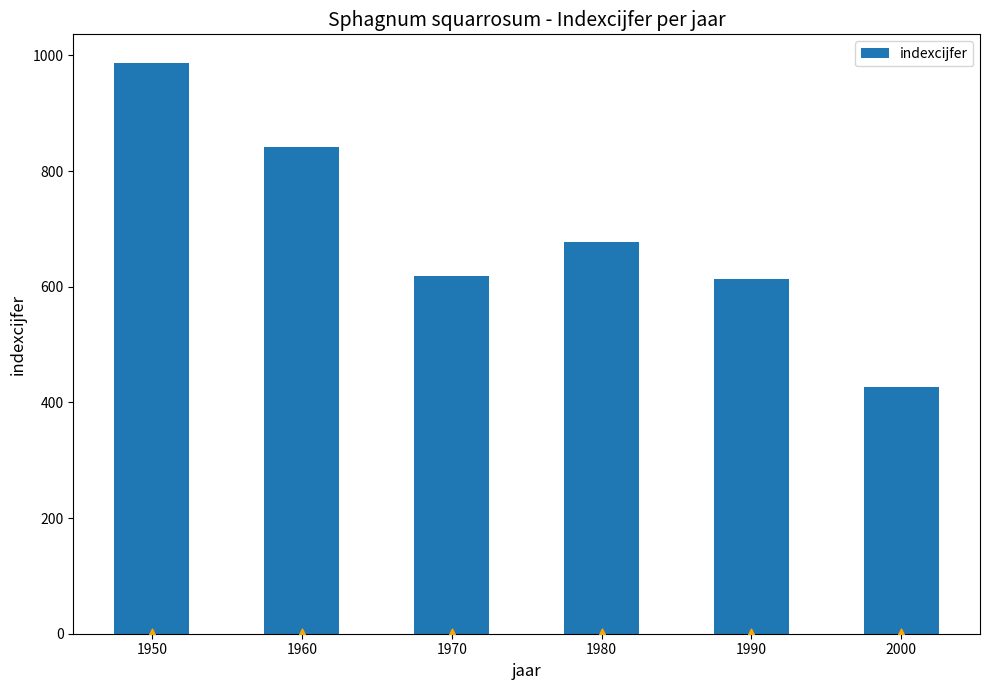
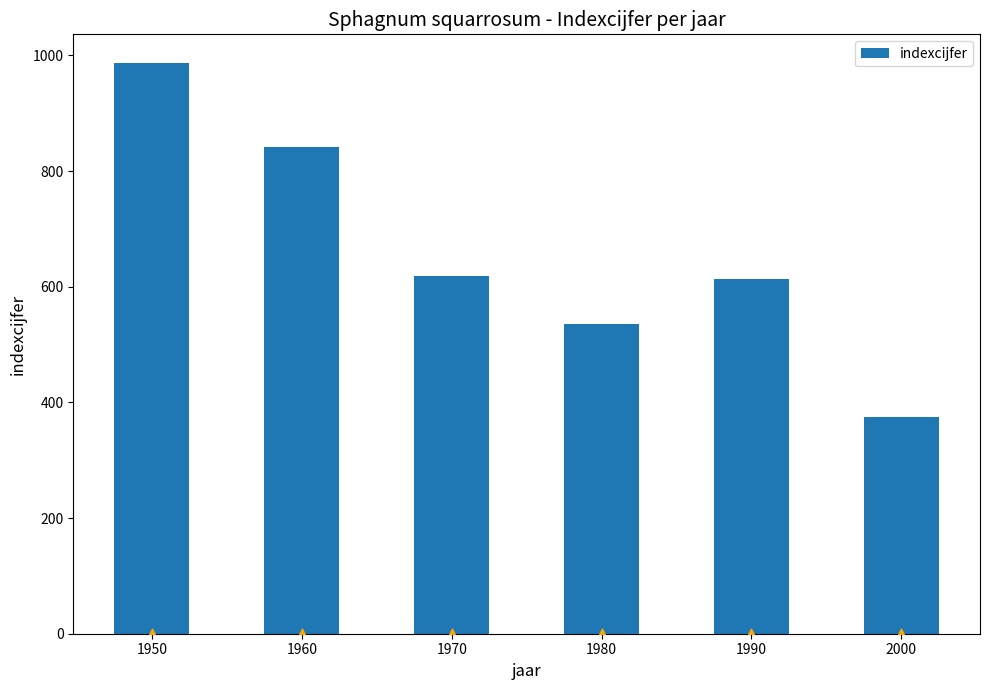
indexcijfer, 1980: 680 -> 540
indexcijfer, 2000: 430 -> 370
